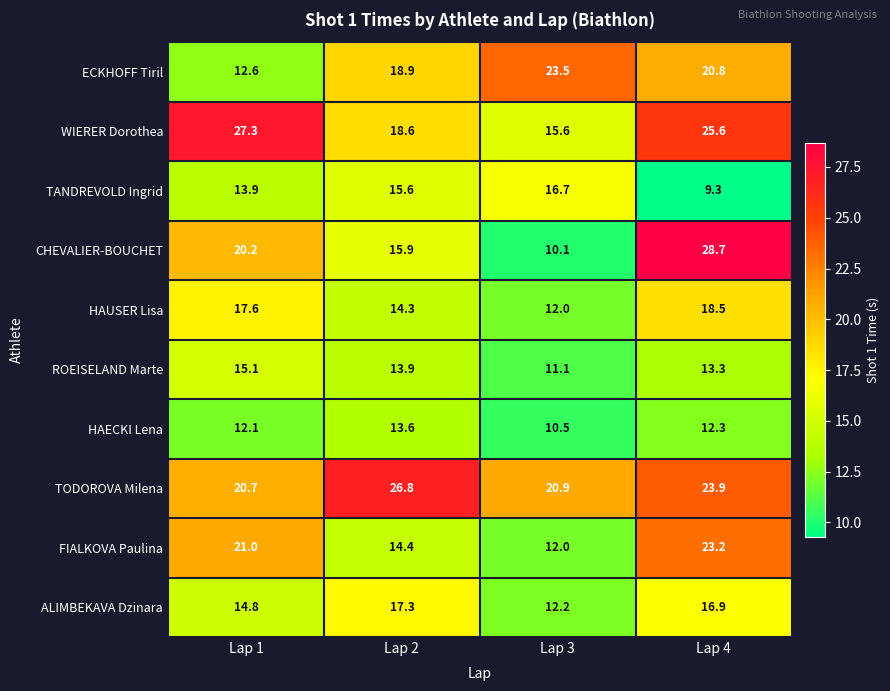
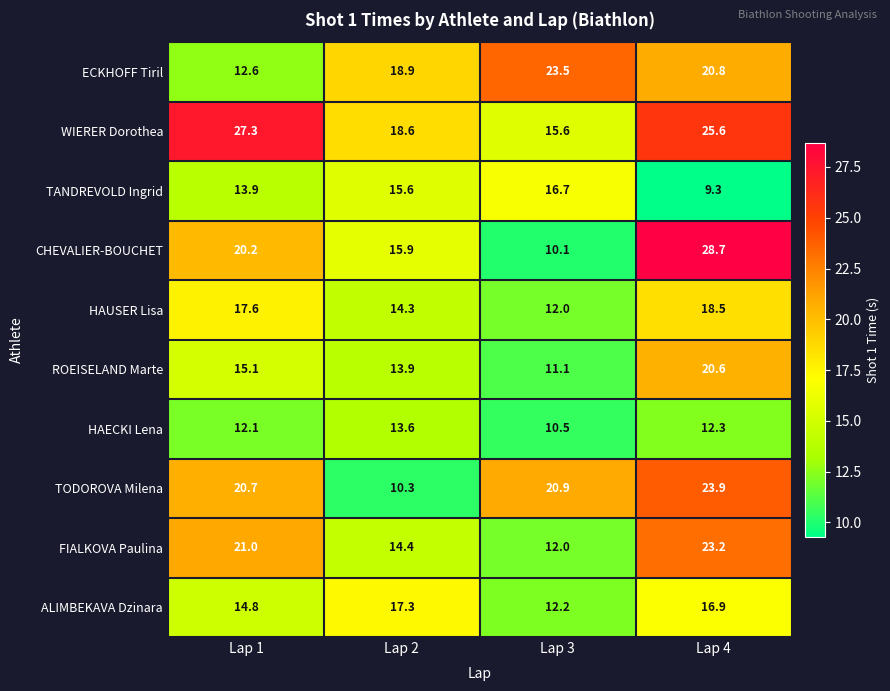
ROEISELAND Marte, Lap 4: 13.3 -> 20.6
TODOROVA Milena, Lap 2: 26.8 -> 10.3
